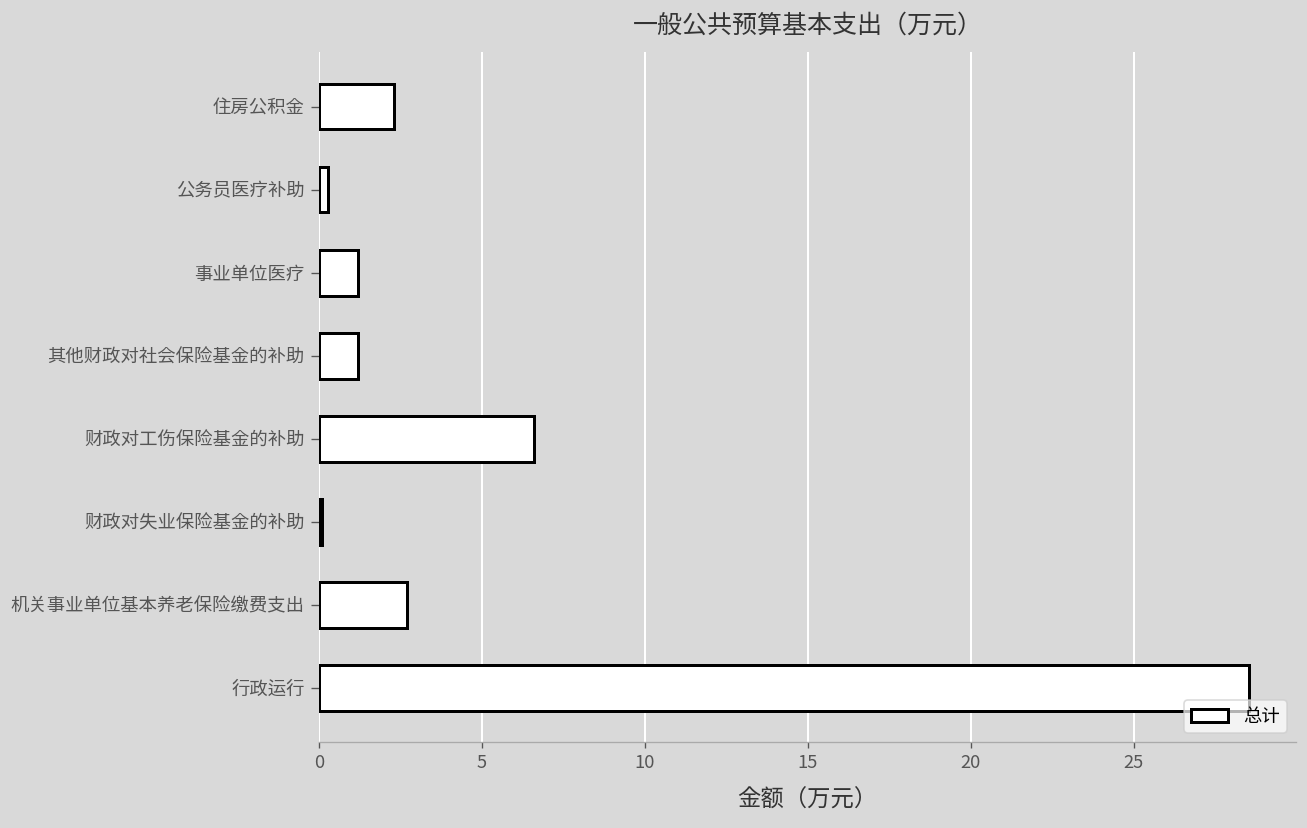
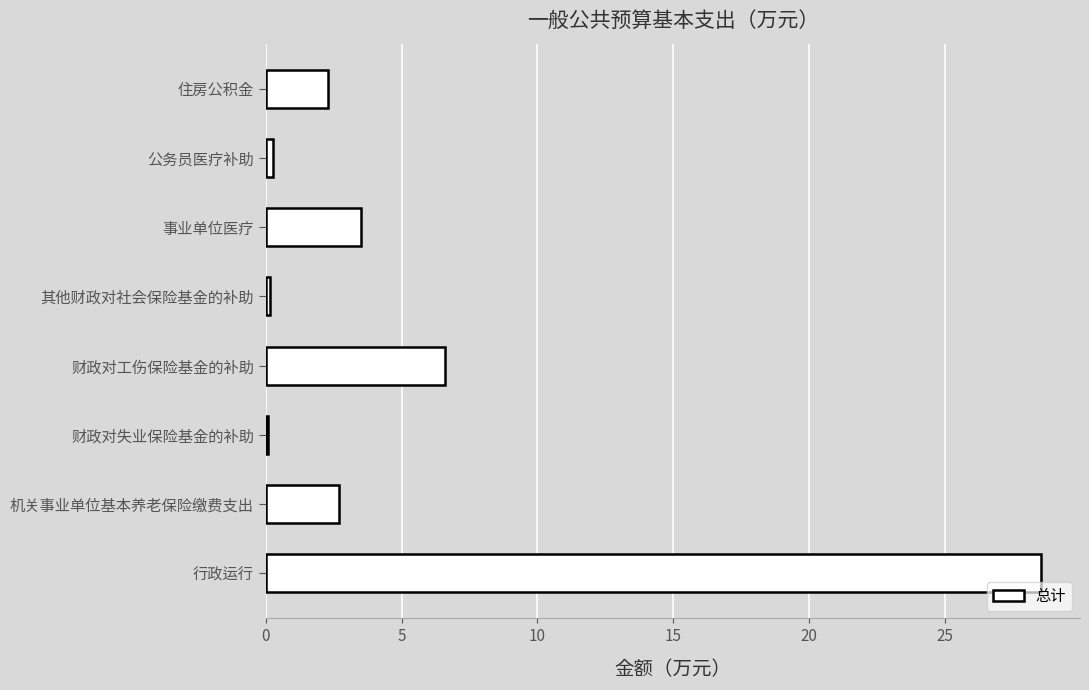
事业单位医疗: 1.2 -> 3.5
其他财政对社会保险基金的补助: 1.2 -> 0.2
